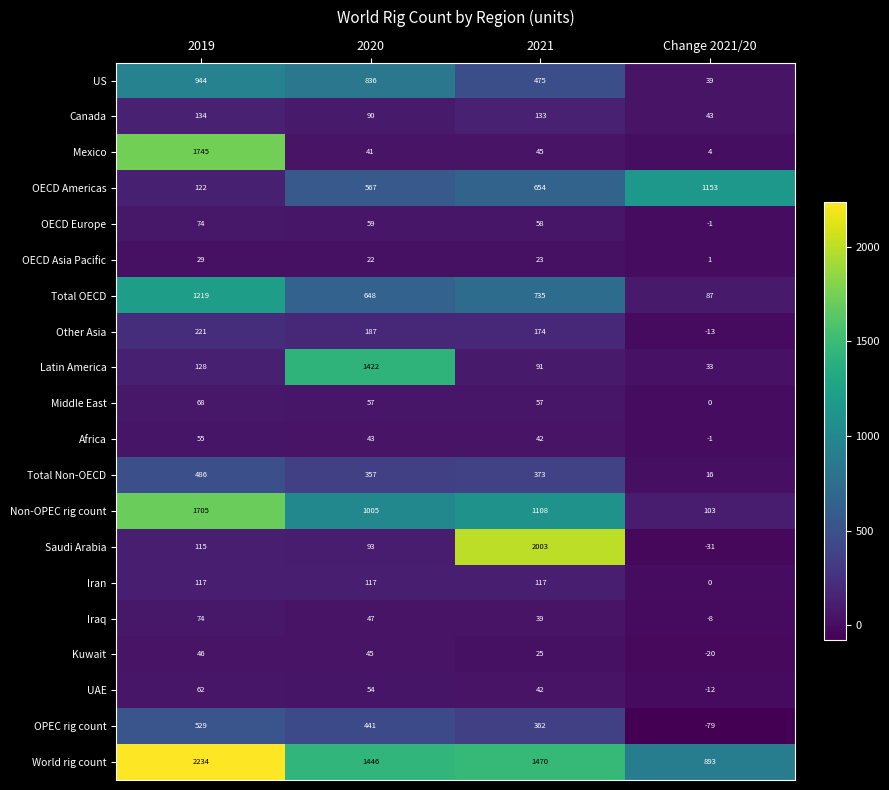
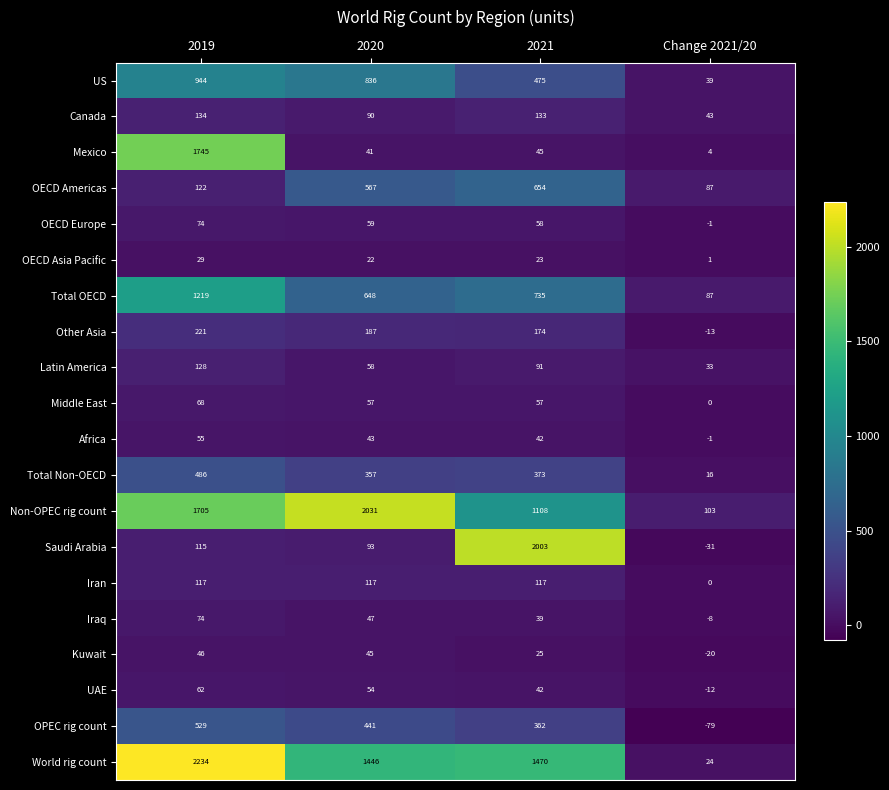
OECD Americas, Change 2021/20: 1153 -> 87
Latin America, 2020: 1422 -> 58
Non-OPEC rig count, 2020: 1005 -> 2031
World rig count, Change 2021/20: 893 -> 24
